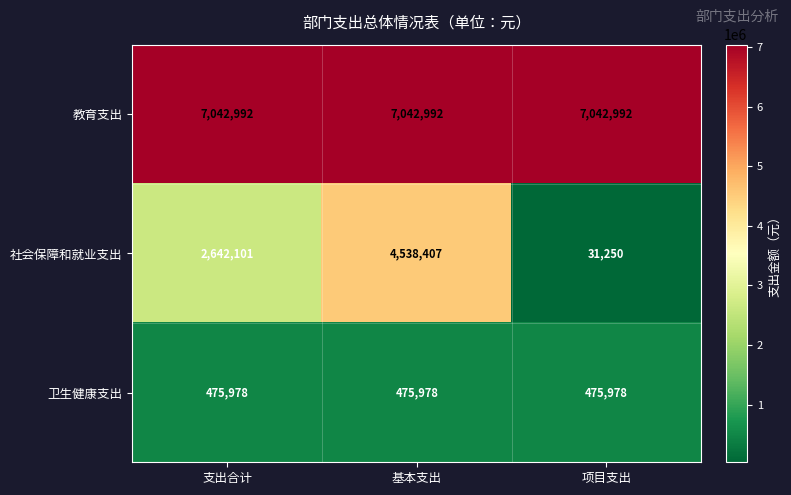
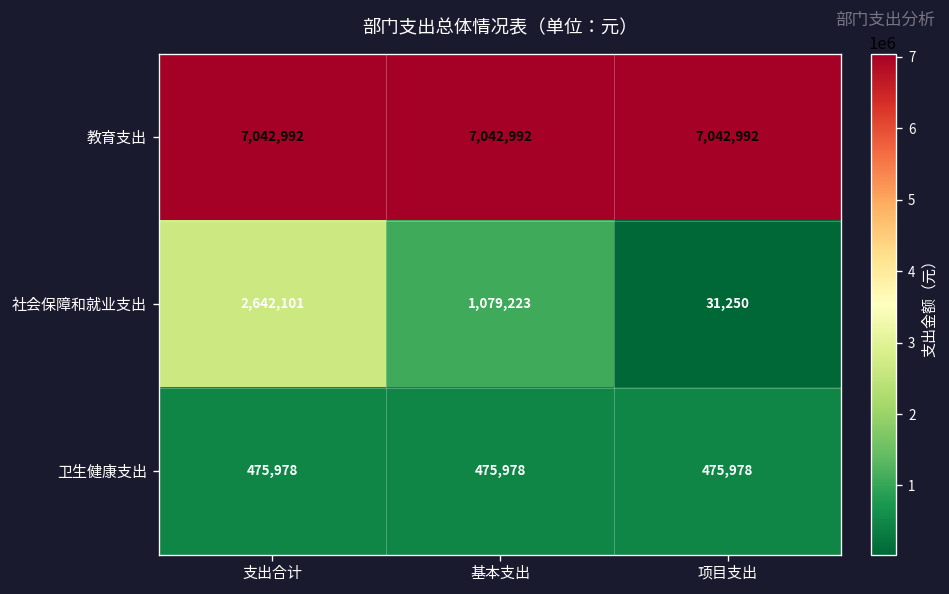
社会保障和就业支出, 基本支出: 4,538,407 -> 1,079,223
